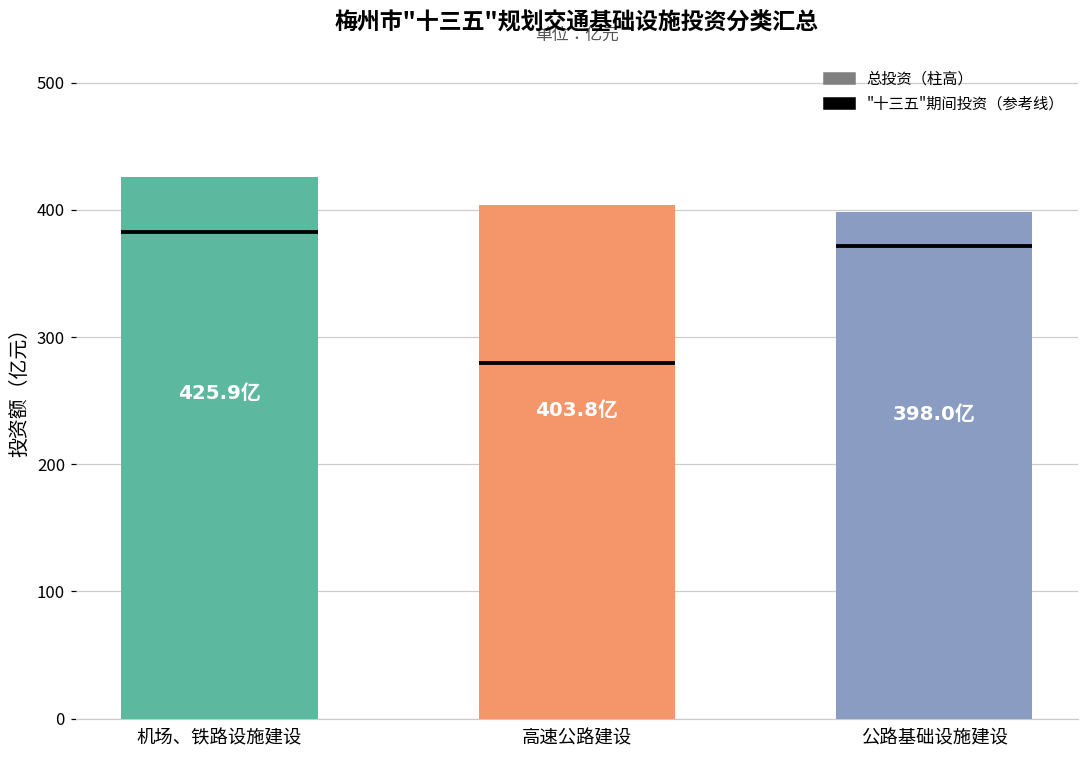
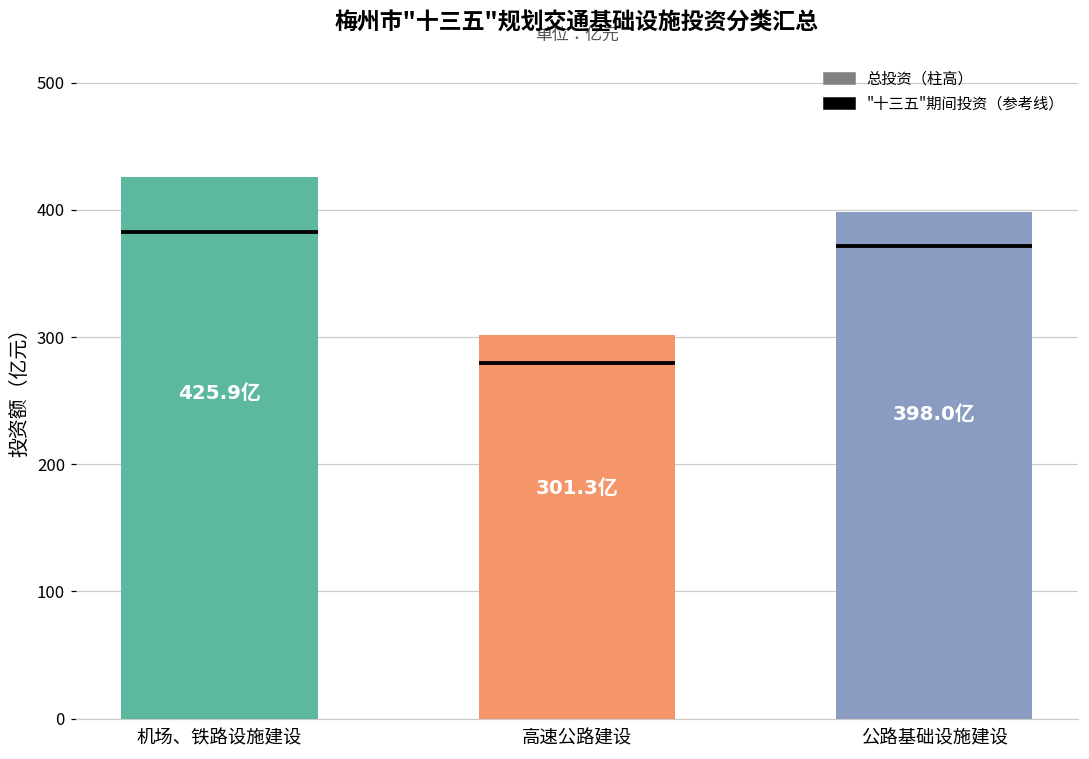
高速公路建设: 403.8亿 -> 301.3亿
